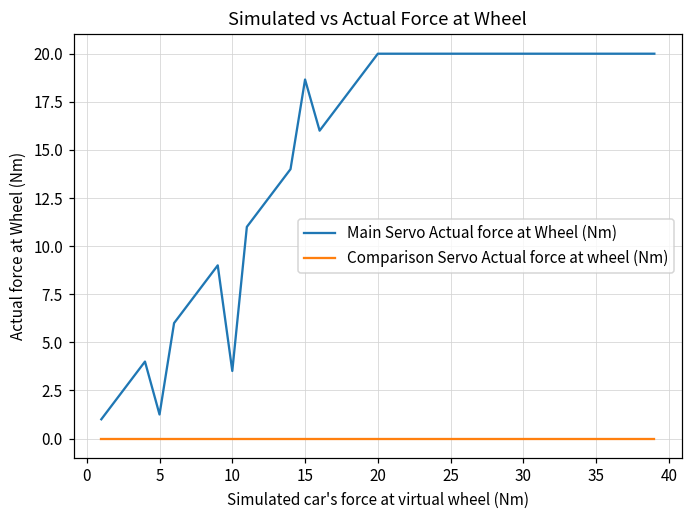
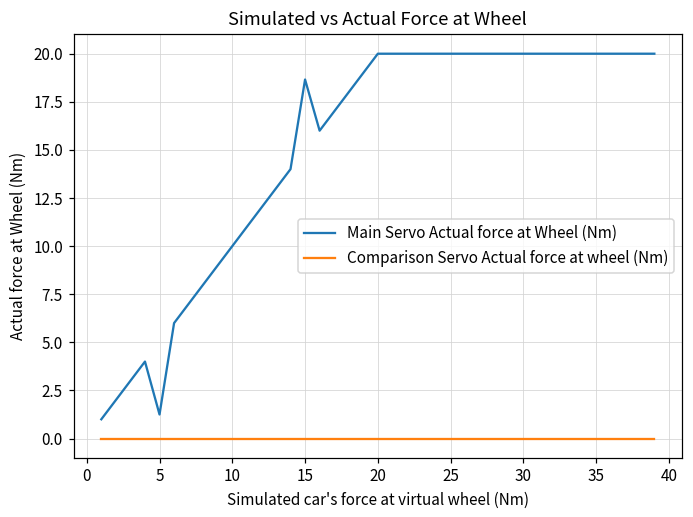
Main Servo Actual force at Wheel (Nm), 10: 3.5 -> 10.0
